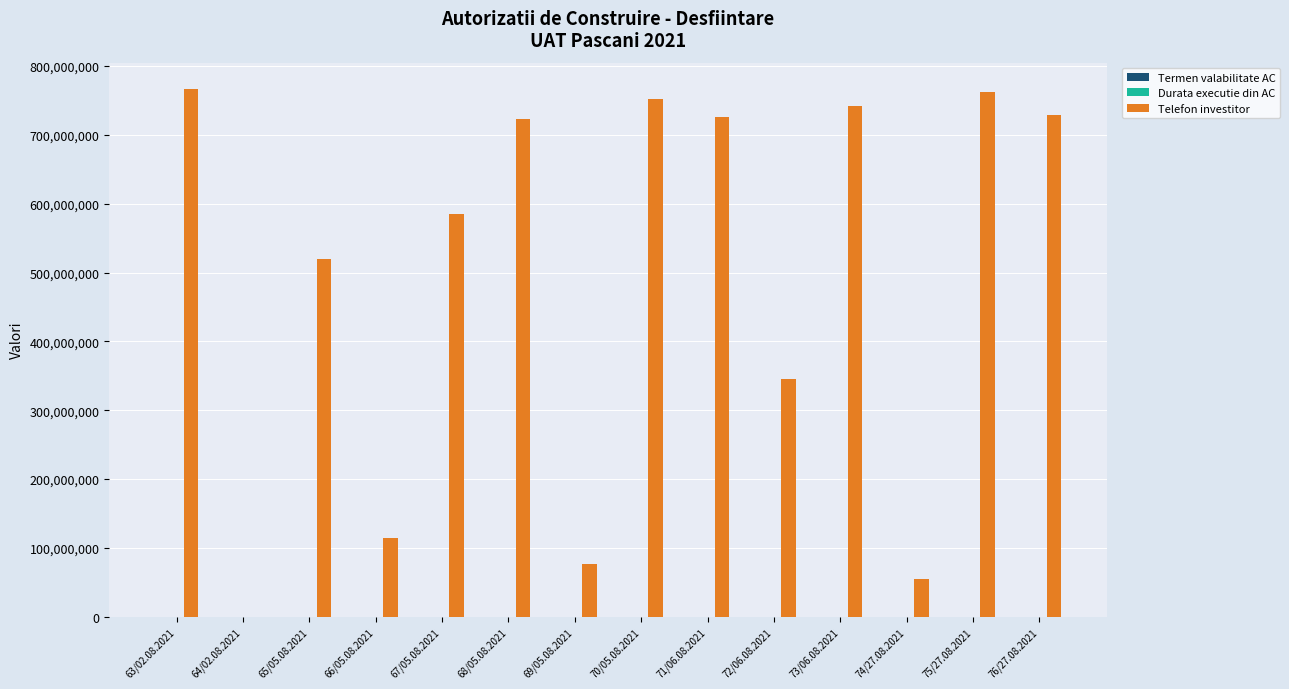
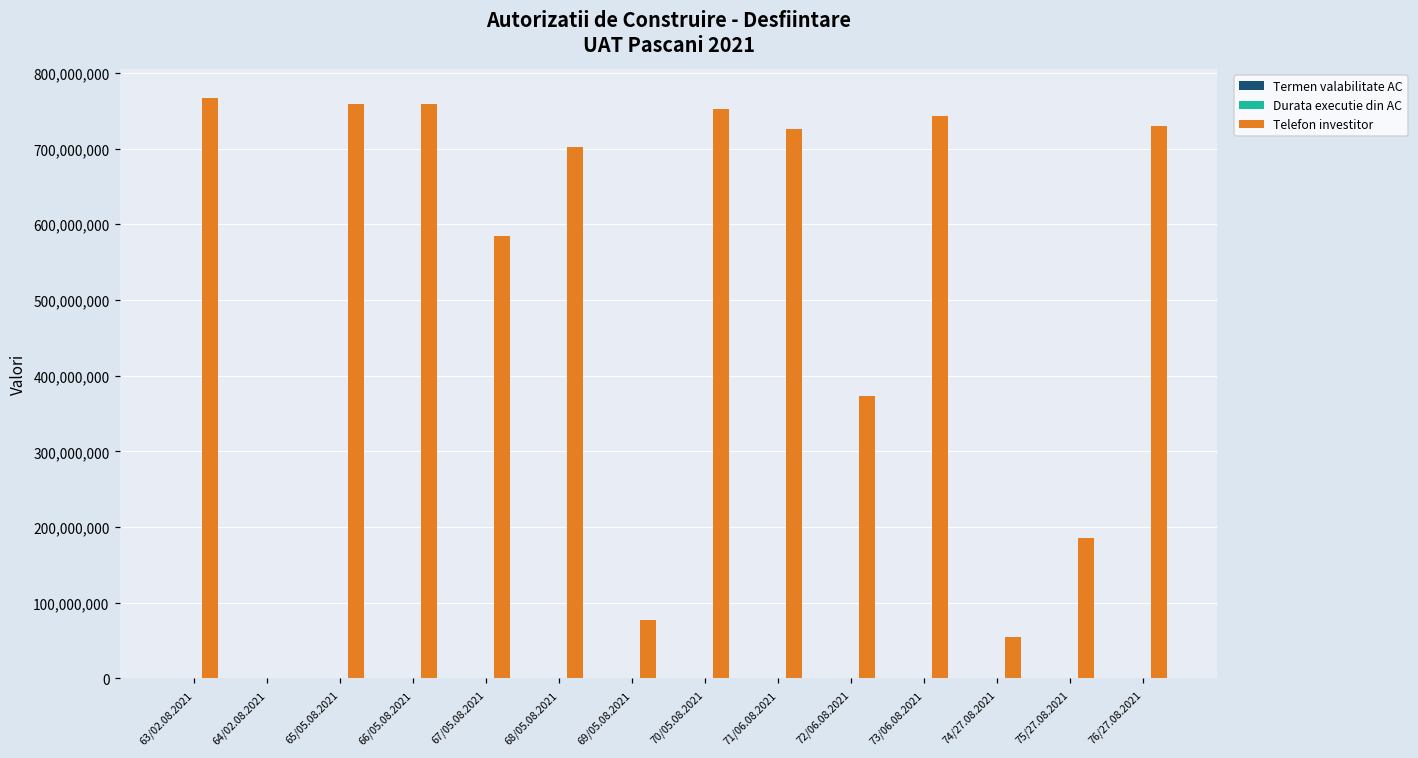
Telefon investitor, 65/05.08.2021: 520,000,000 -> 760,000,000
Telefon investitor, 66/05.08.2021: 110,000,000 -> 760,000,000
Telefon investitor, 68/05.08.2021: 720,000,000 -> 700,000,000
Telefon investitor, 72/06.08.2021: 350,000,000 -> 370,000,000
Telefon investitor, 75/27.08.2021: 760,000,000 -> 190,000,000
